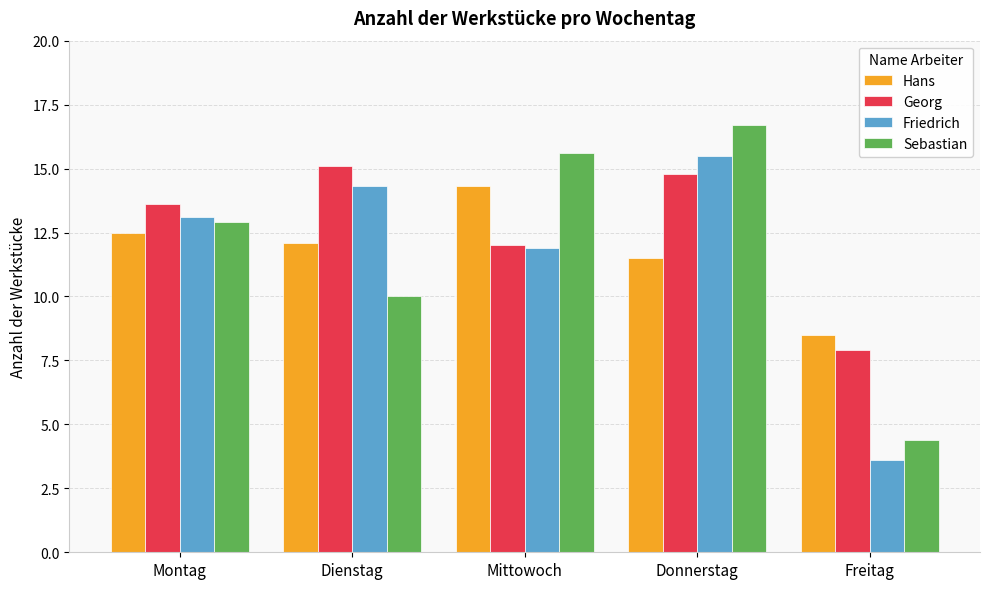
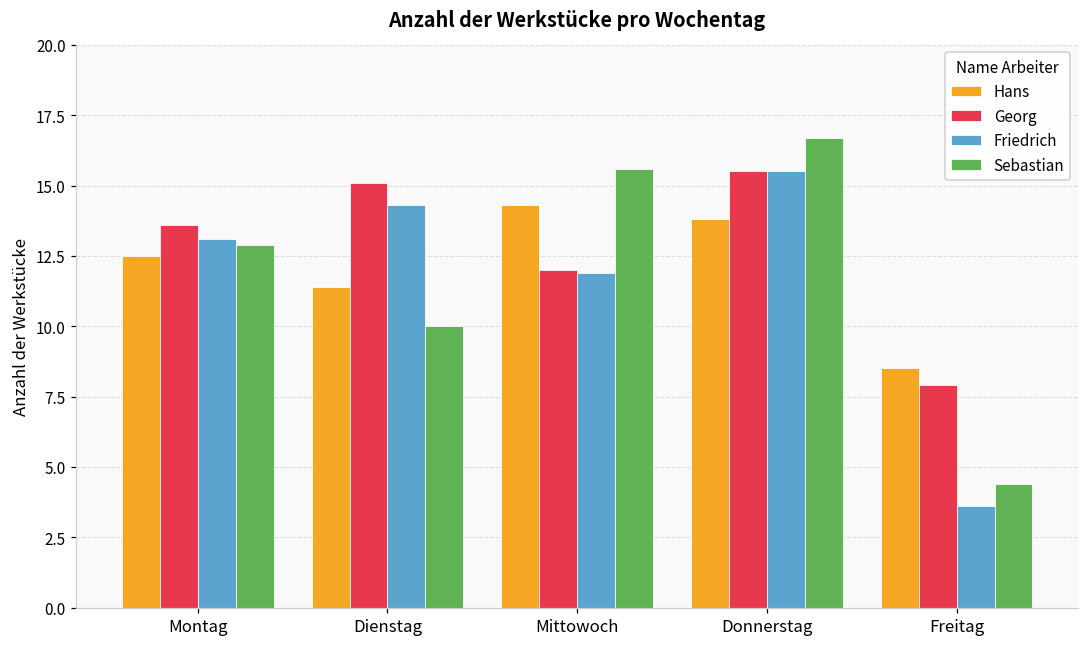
Hans, Dienstag: 12.1 -> 11.4
Hans, Donnerstag: 11.5 -> 13.8
Georg, Donnerstag: 14.8 -> 15.5
